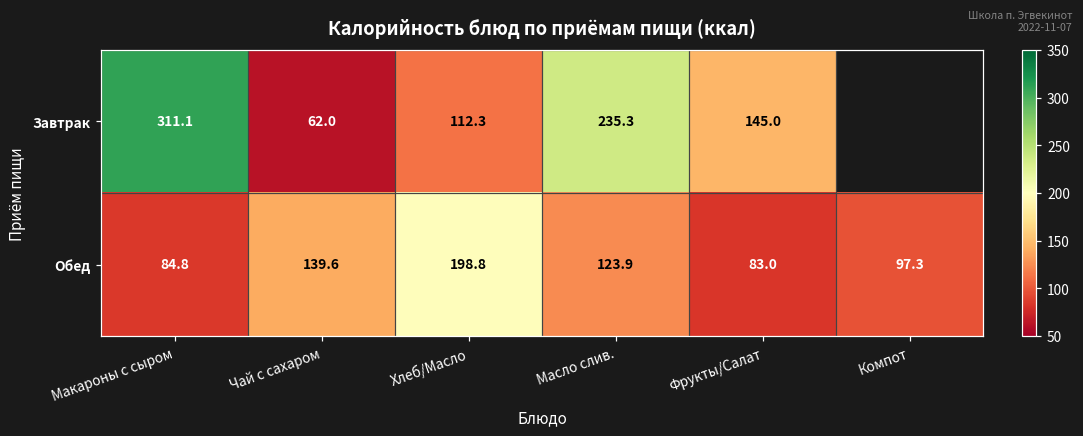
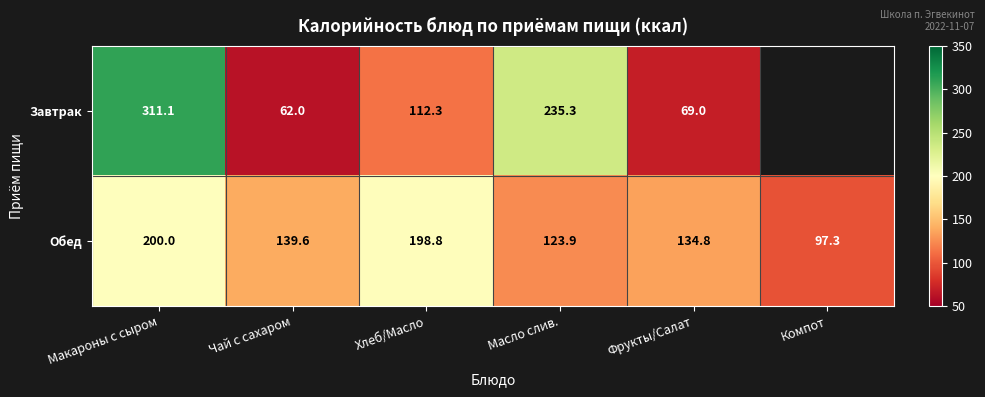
Завтрак, Фрукты/Салат: 145.0 -> 69.0
Обед, Макароны с сыром: 84.8 -> 200.0
Обед, Фрукты/Салат: 83.0 -> 134.8
